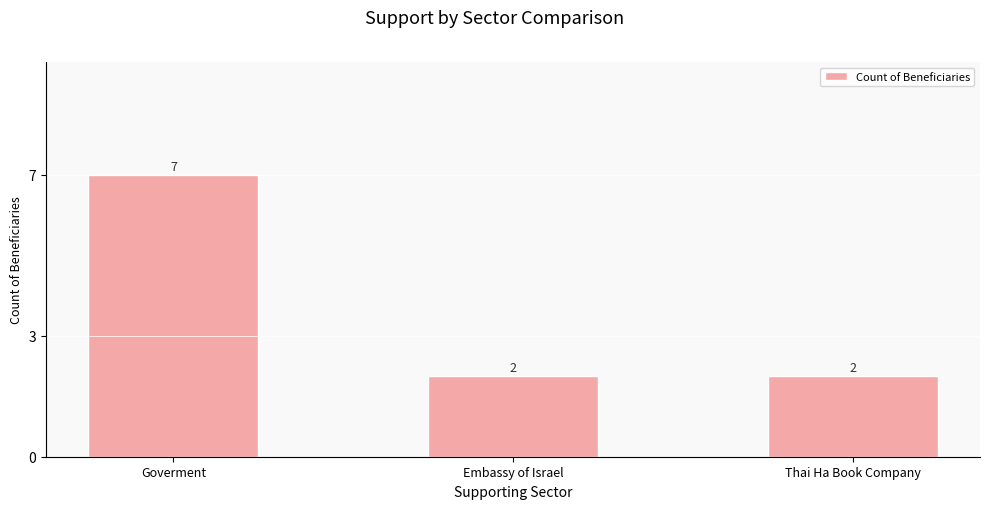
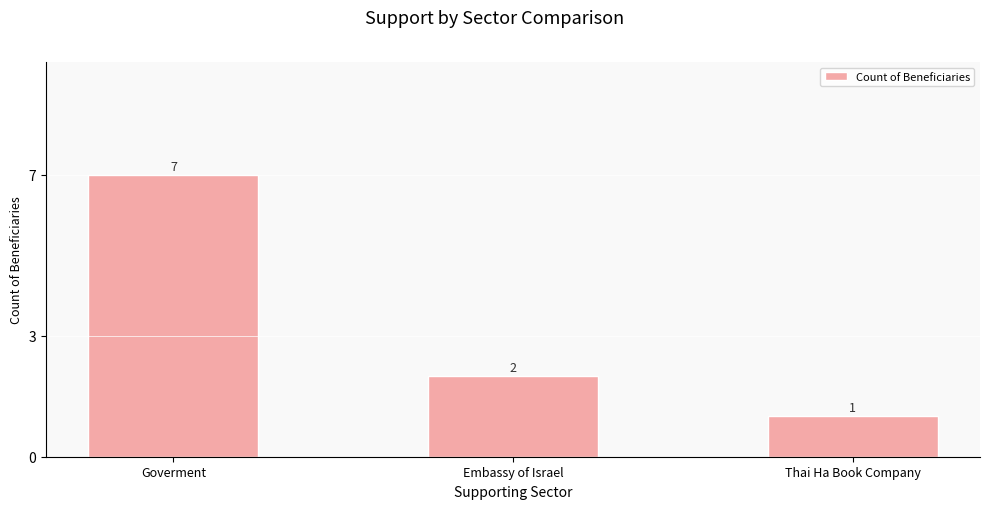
Thai Ha Book Company: 2 -> 1
